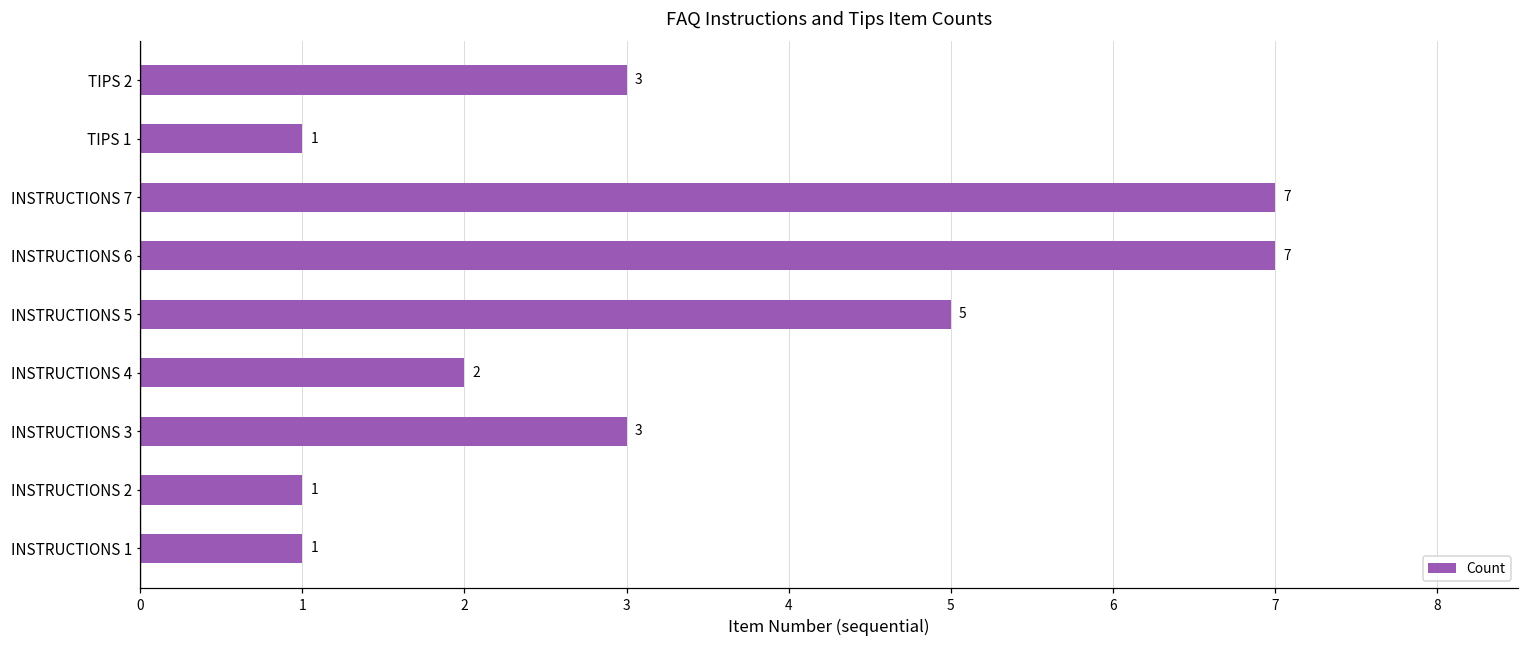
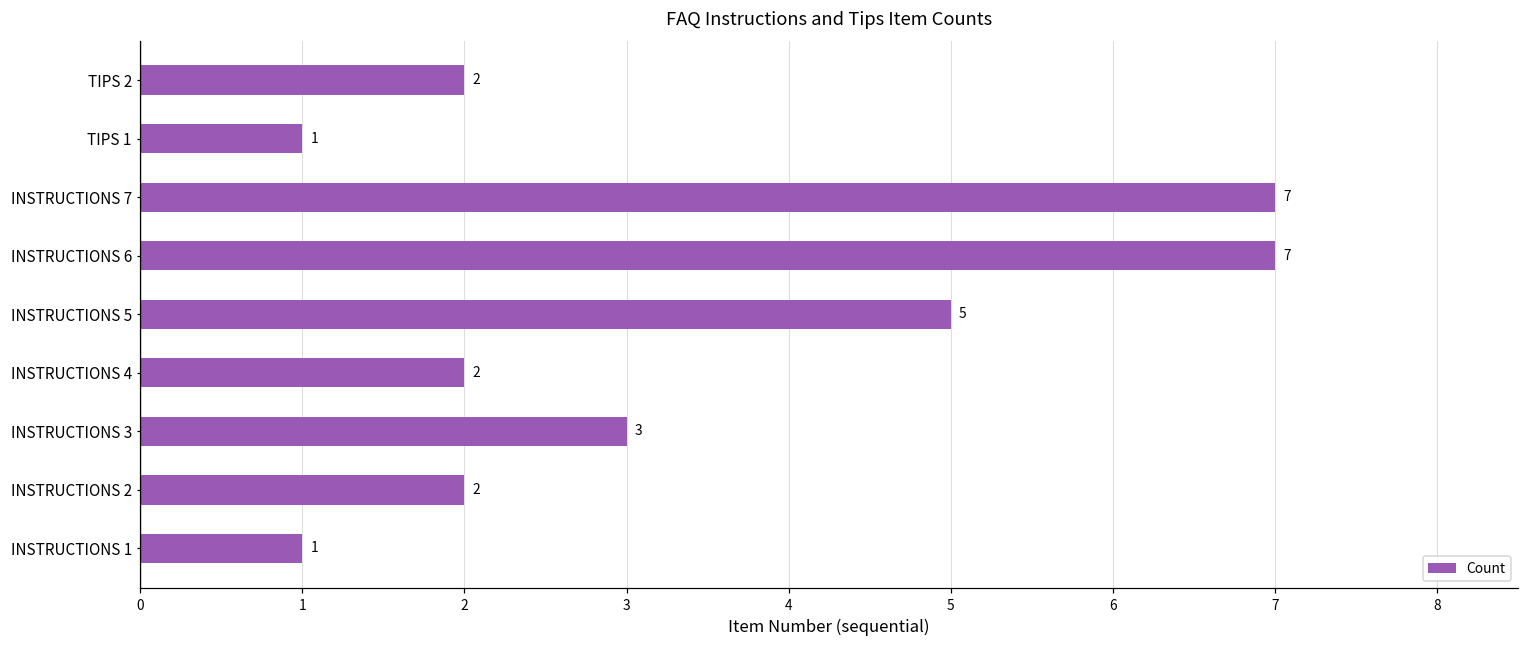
TIPS 2: 3 -> 2
INSTRUCTIONS 2: 1 -> 2
